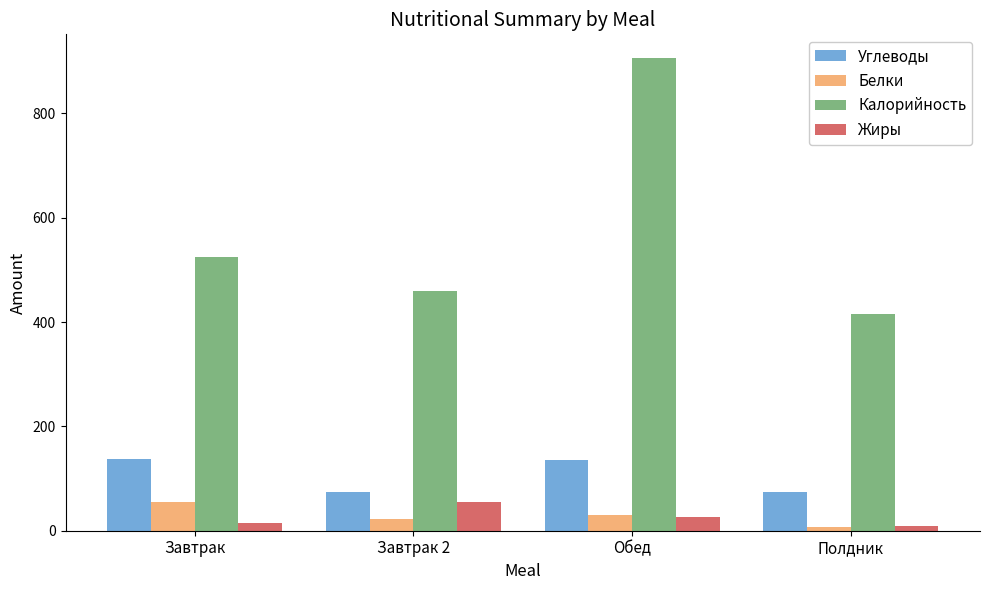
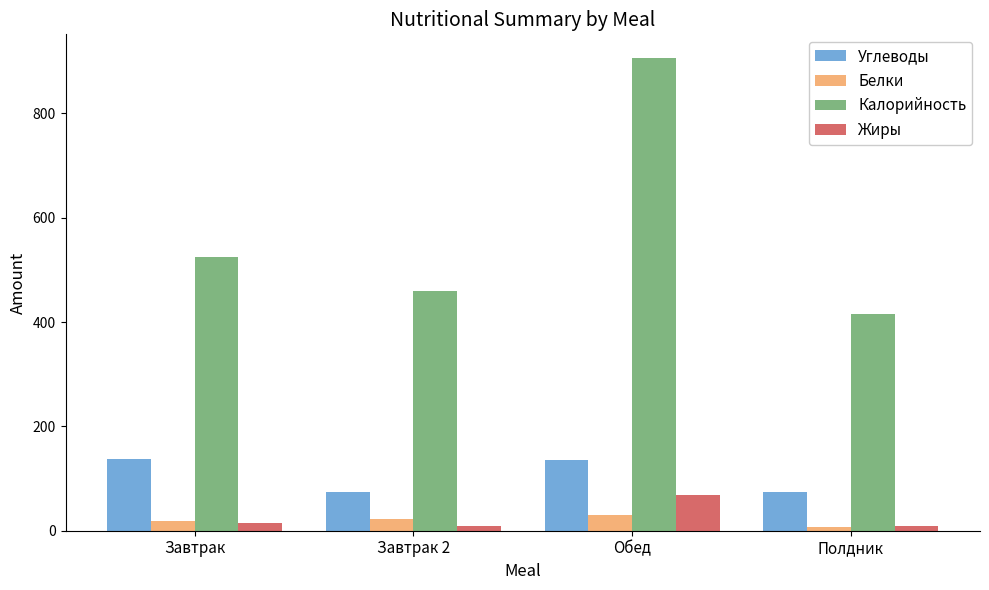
Белки, Завтрак: 50 -> 20
Жиры, Завтрак 2: 60 -> 10
Жиры, Обед: 30 -> 70
